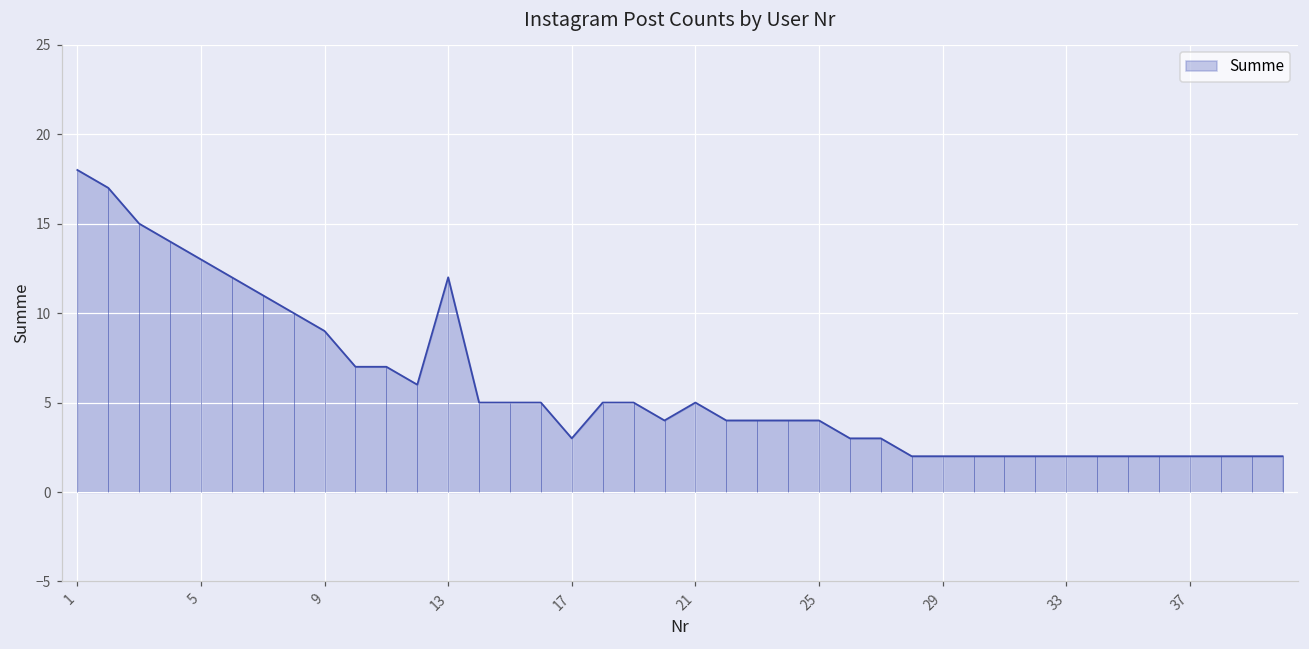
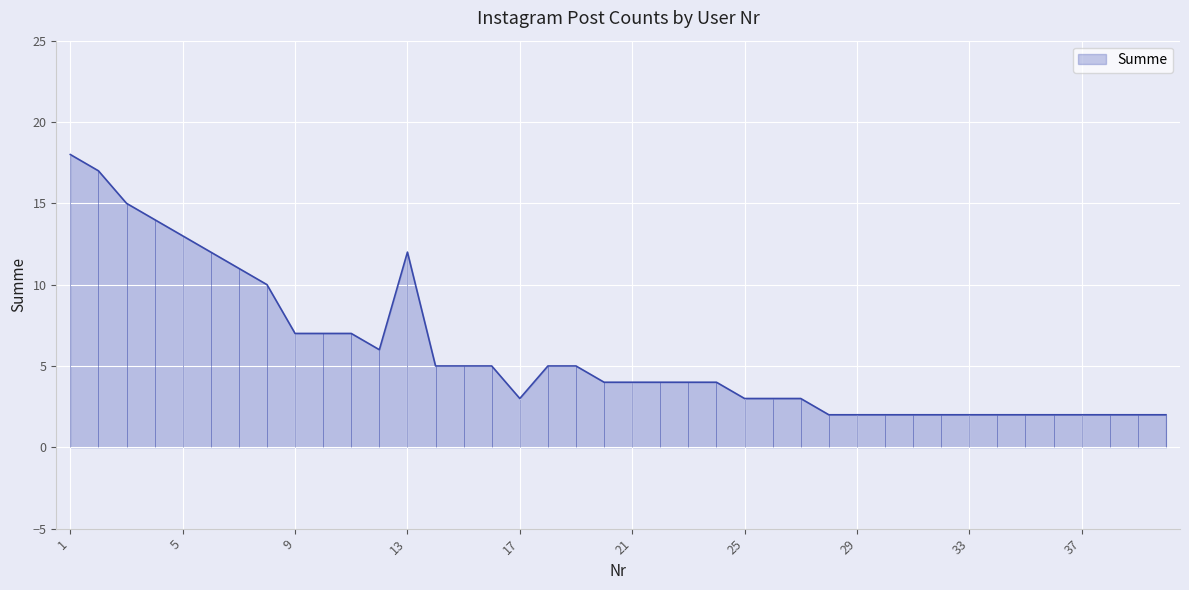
9: 9 -> 7
21: 5 -> 4
25: 4 -> 3
